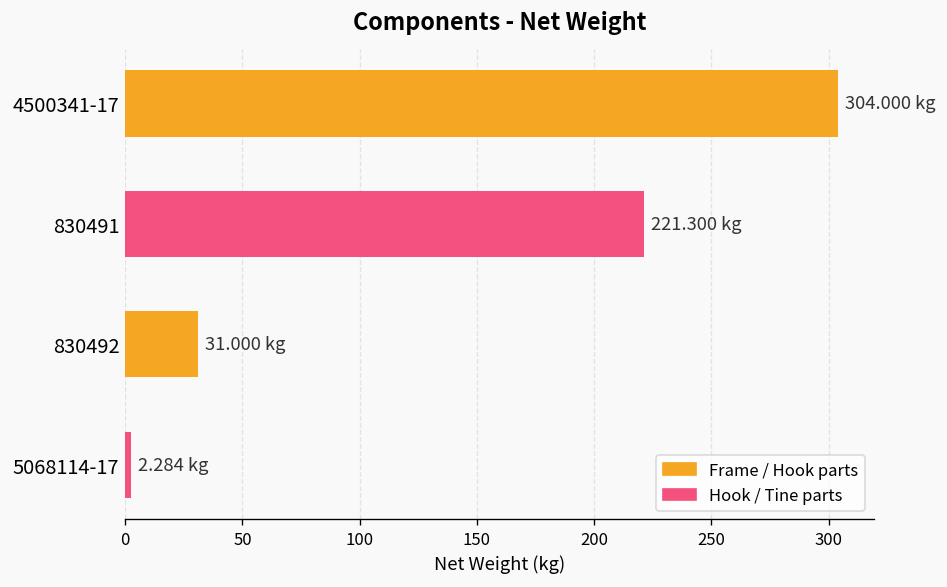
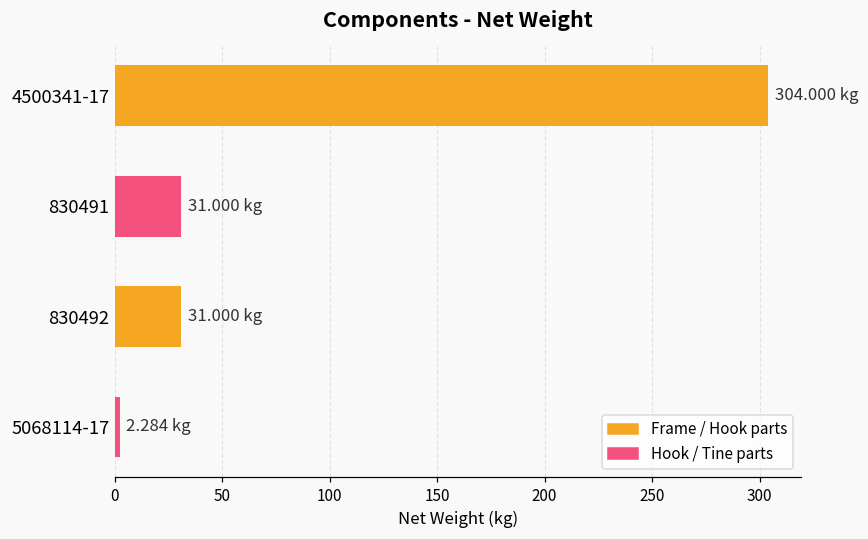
830491: 221.300 -> 31.000
